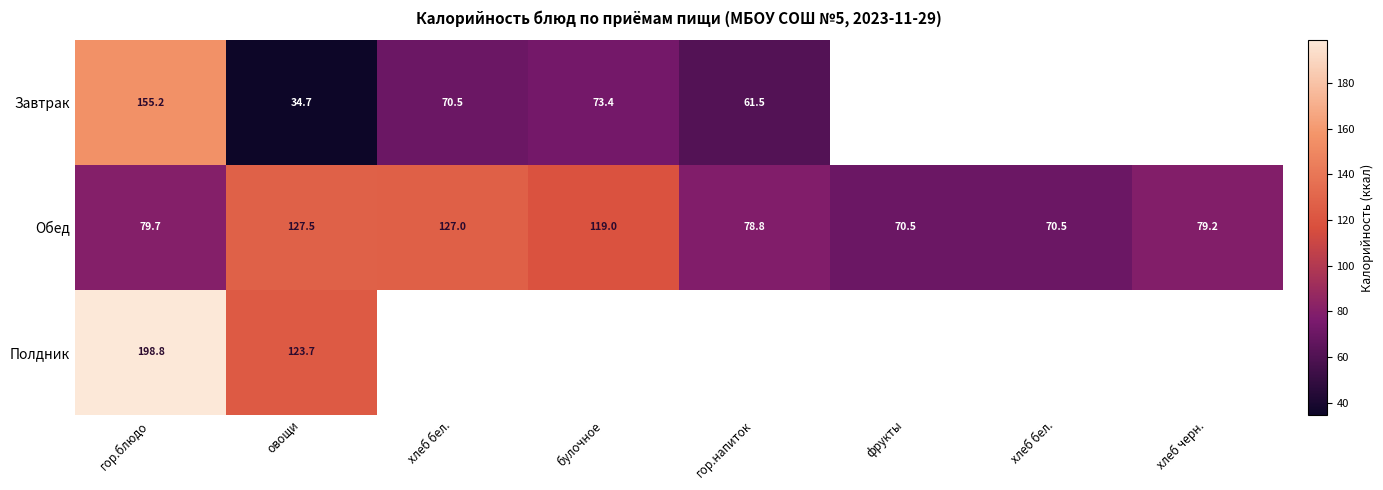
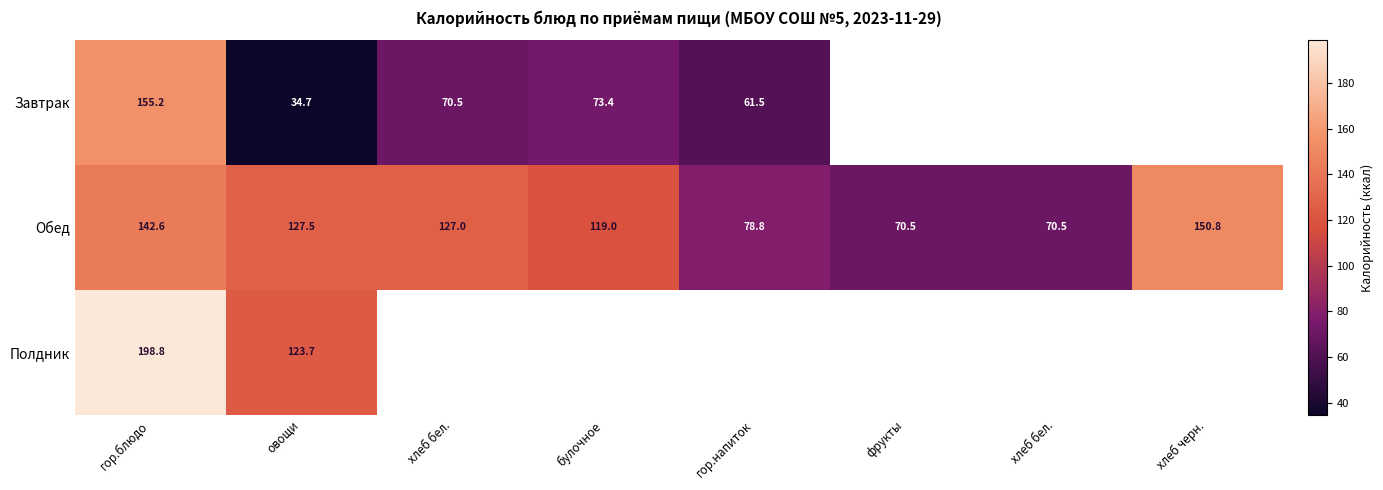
Обед, гор.блюдо: 79.7 -> 142.6
Обед, хлеб черн.: 79.2 -> 150.8
